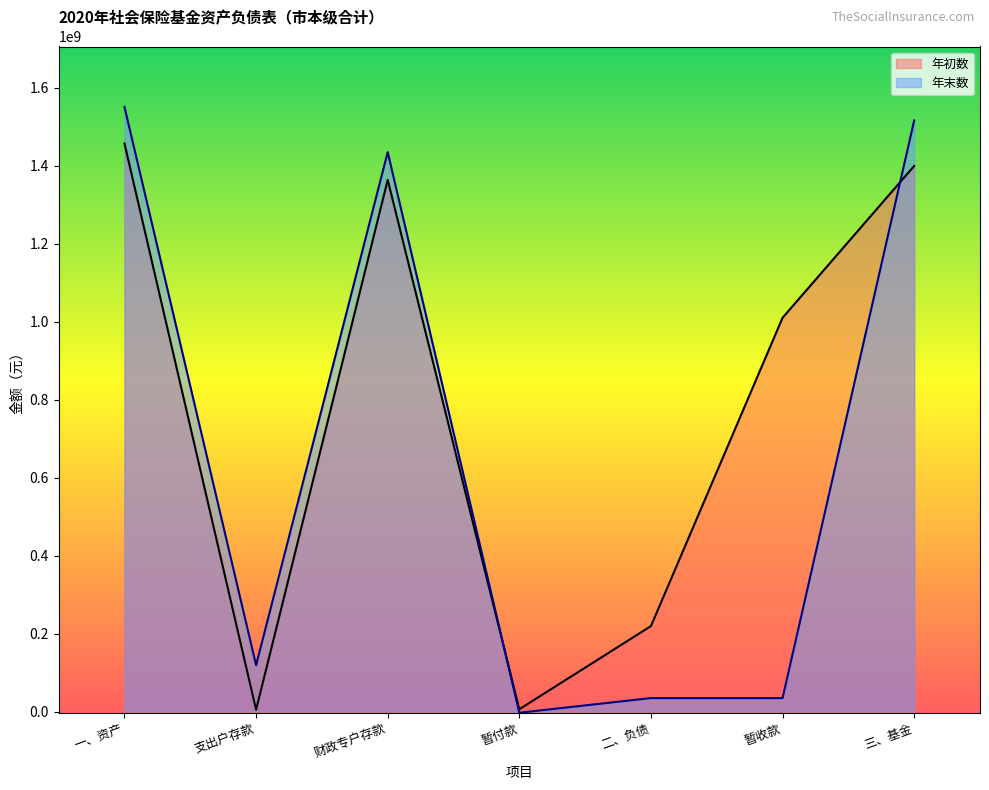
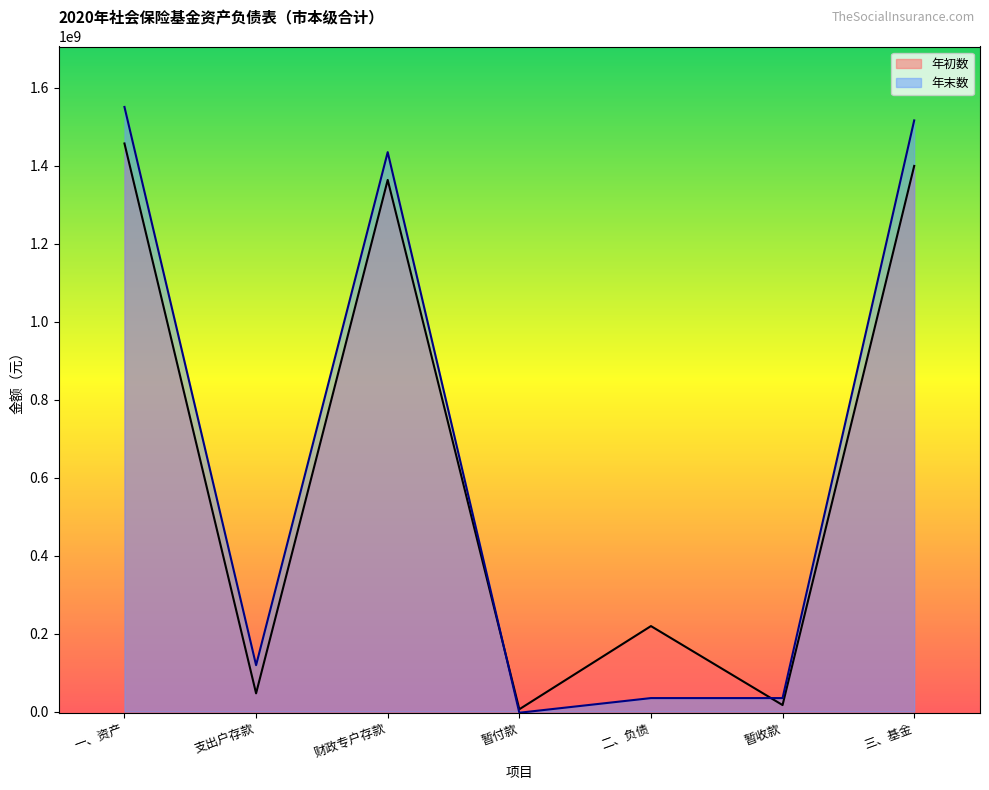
年初数, 支出户存款: 0 -> 50000000
年初数, 暂收款: 1010000000 -> 20000000
